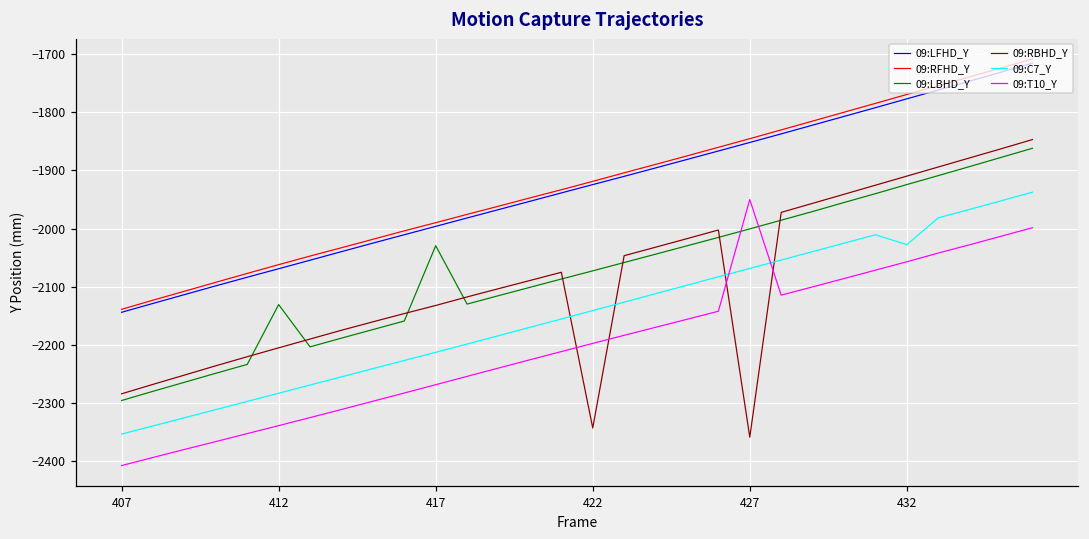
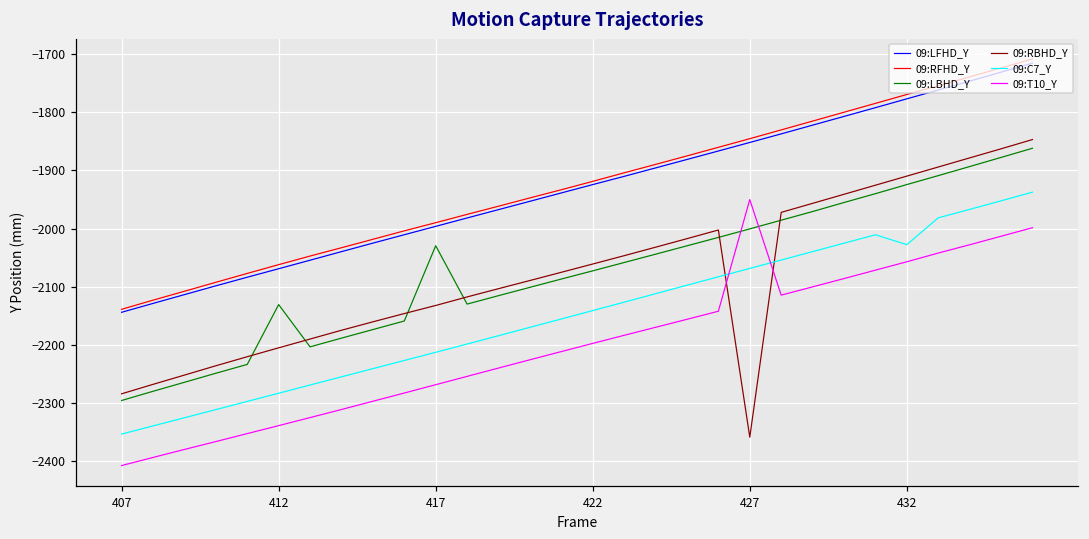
09:RBHD_Y, 422: -2340 -> -2060
